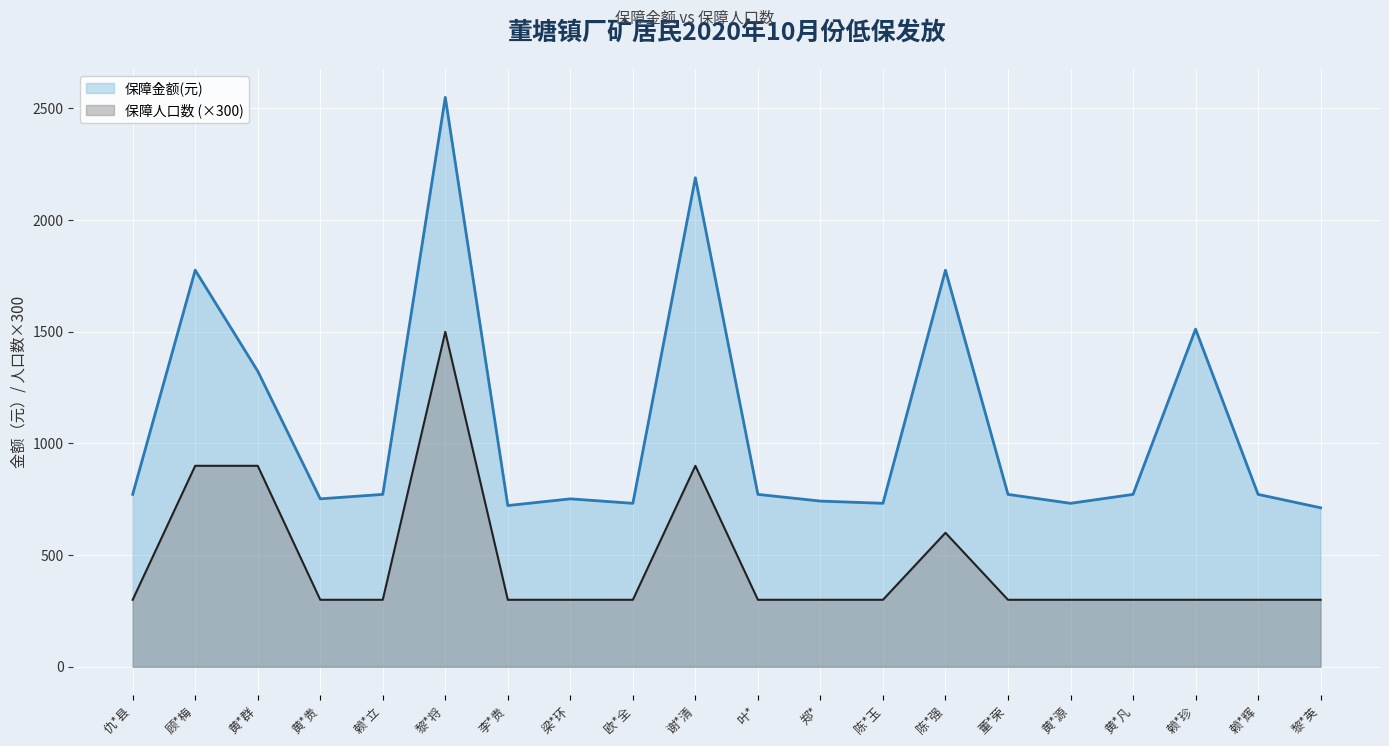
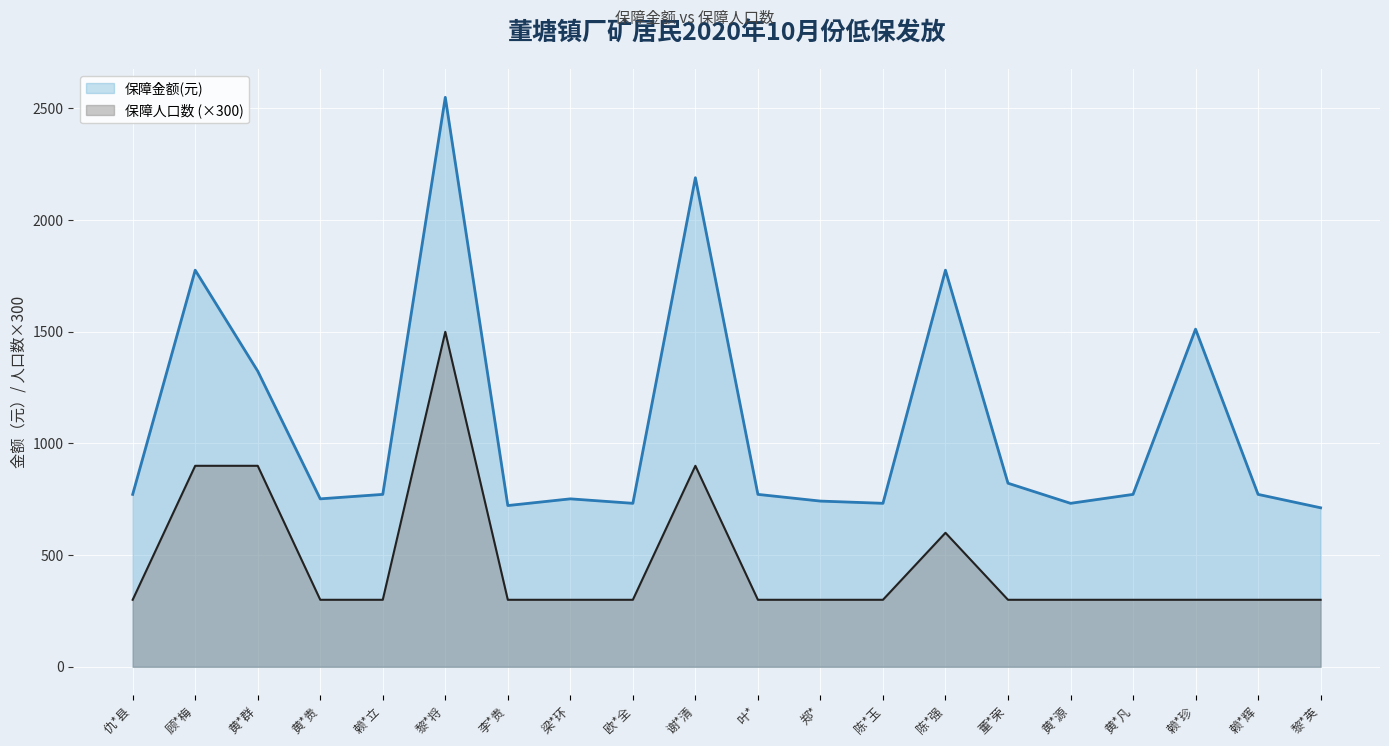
保障金额(元), 董*荣: 770 -> 820
